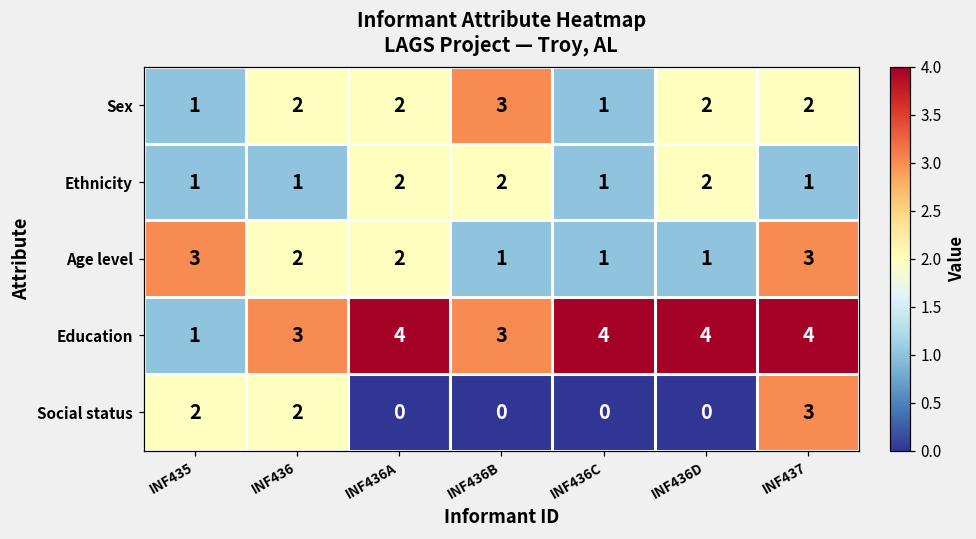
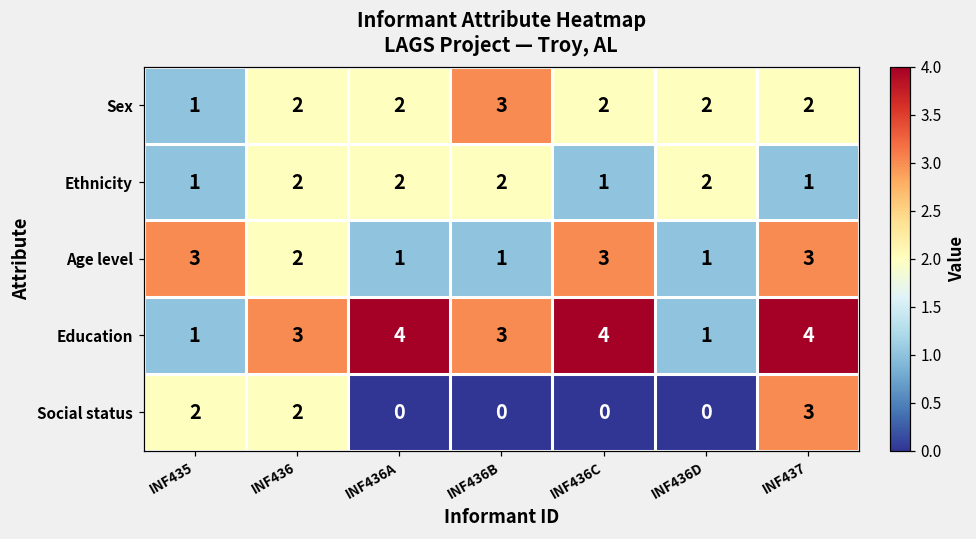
Sex, INF436C: 1 -> 2
Ethnicity, INF436: 1 -> 2
Age level, INF436A: 2 -> 1
Age level, INF436C: 1 -> 3
Education, INF436D: 4 -> 1
